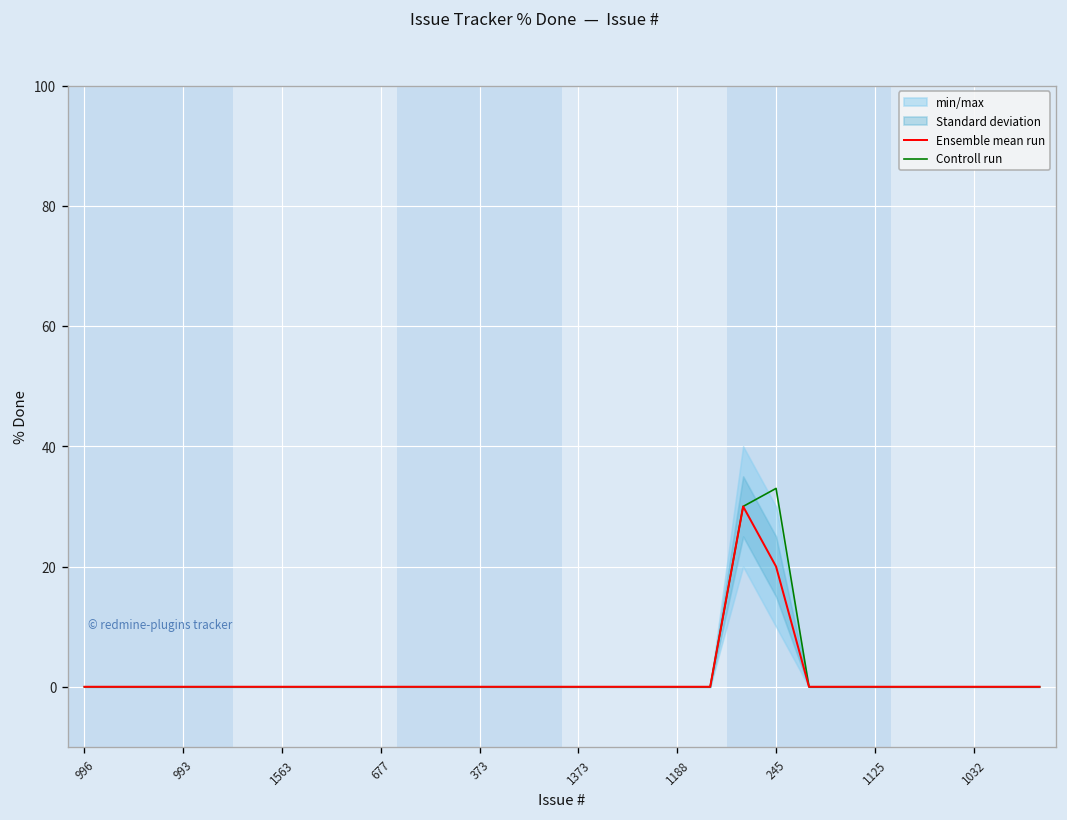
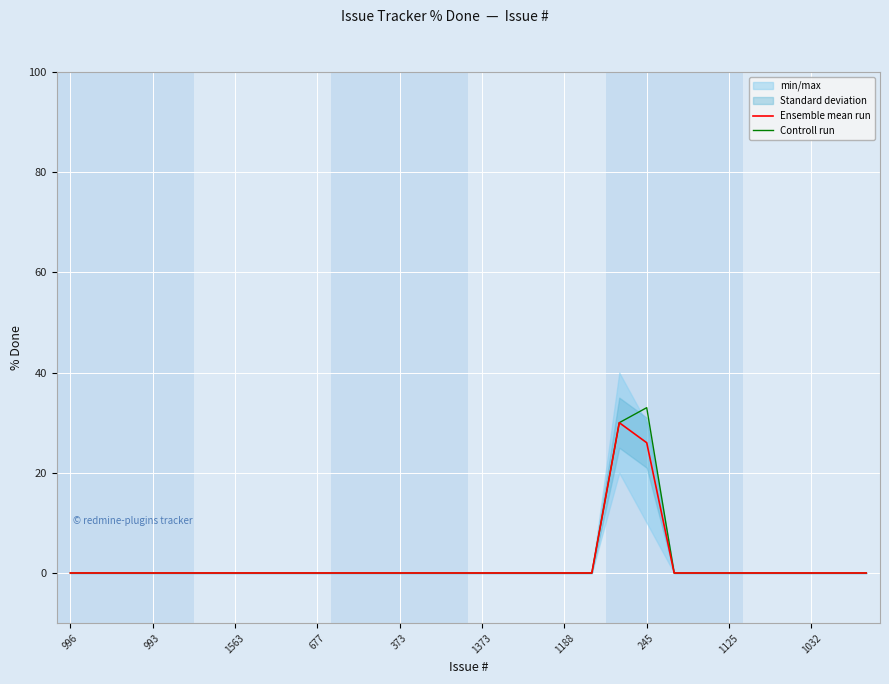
Ensemble mean run, 245: 20 -> 26
